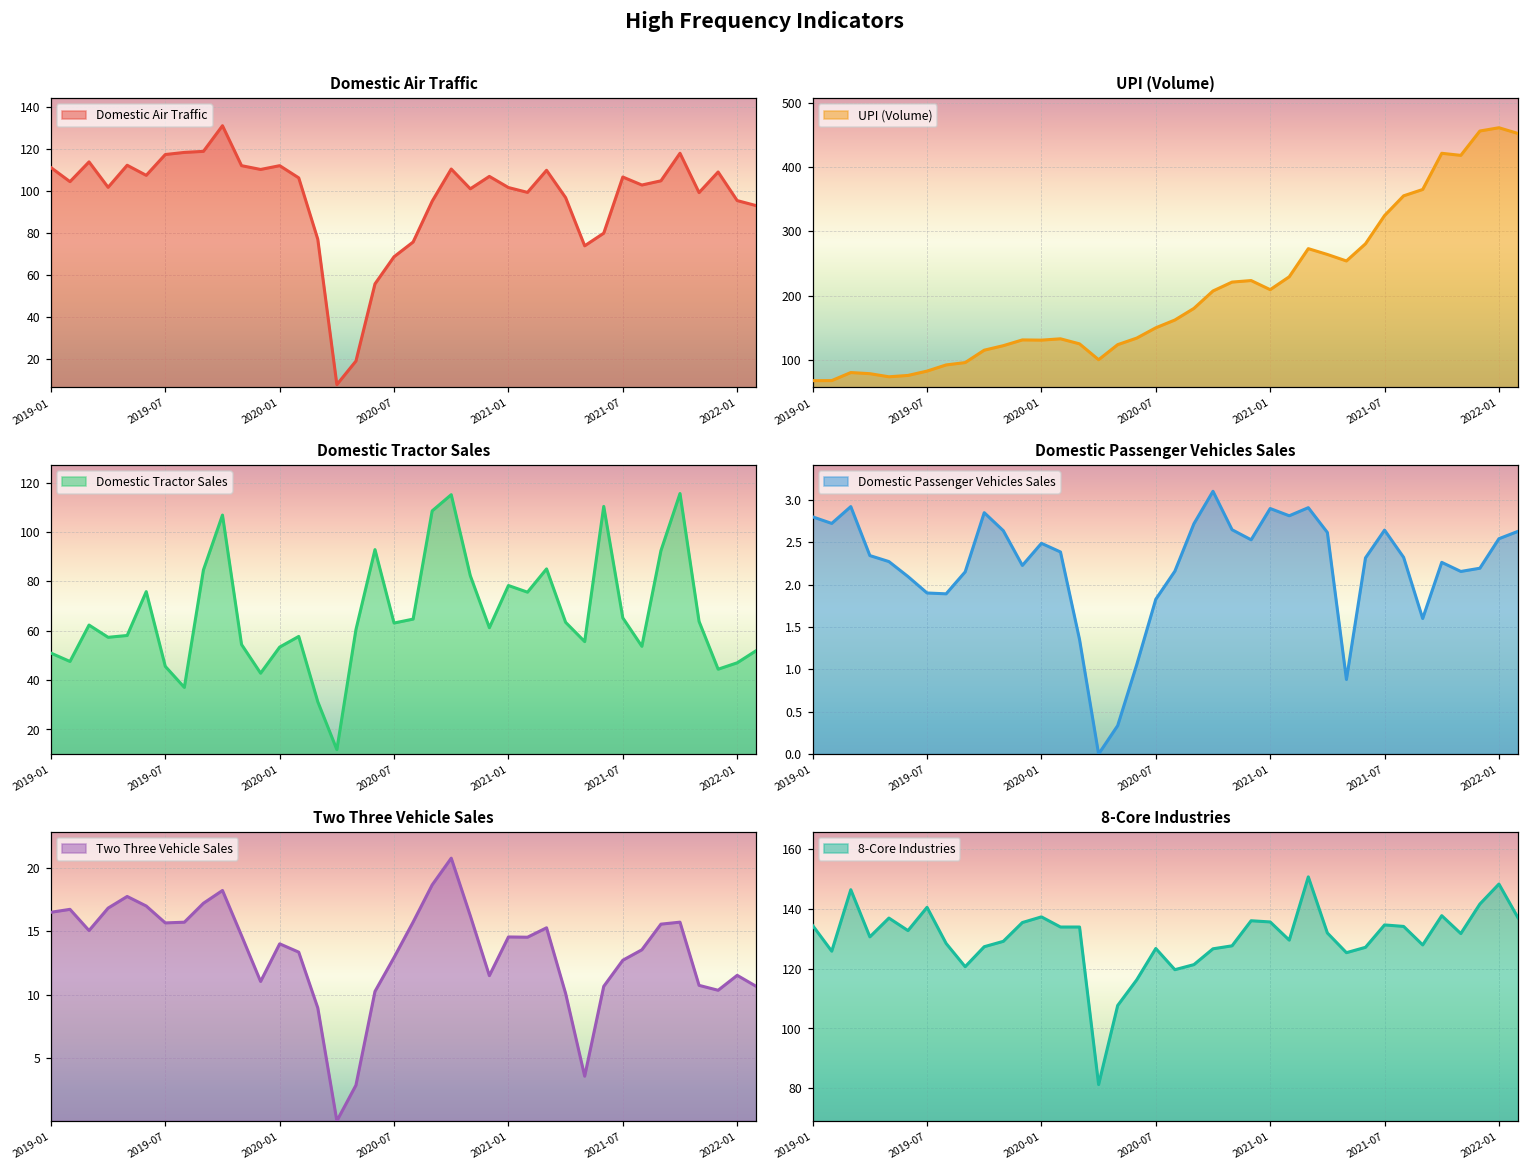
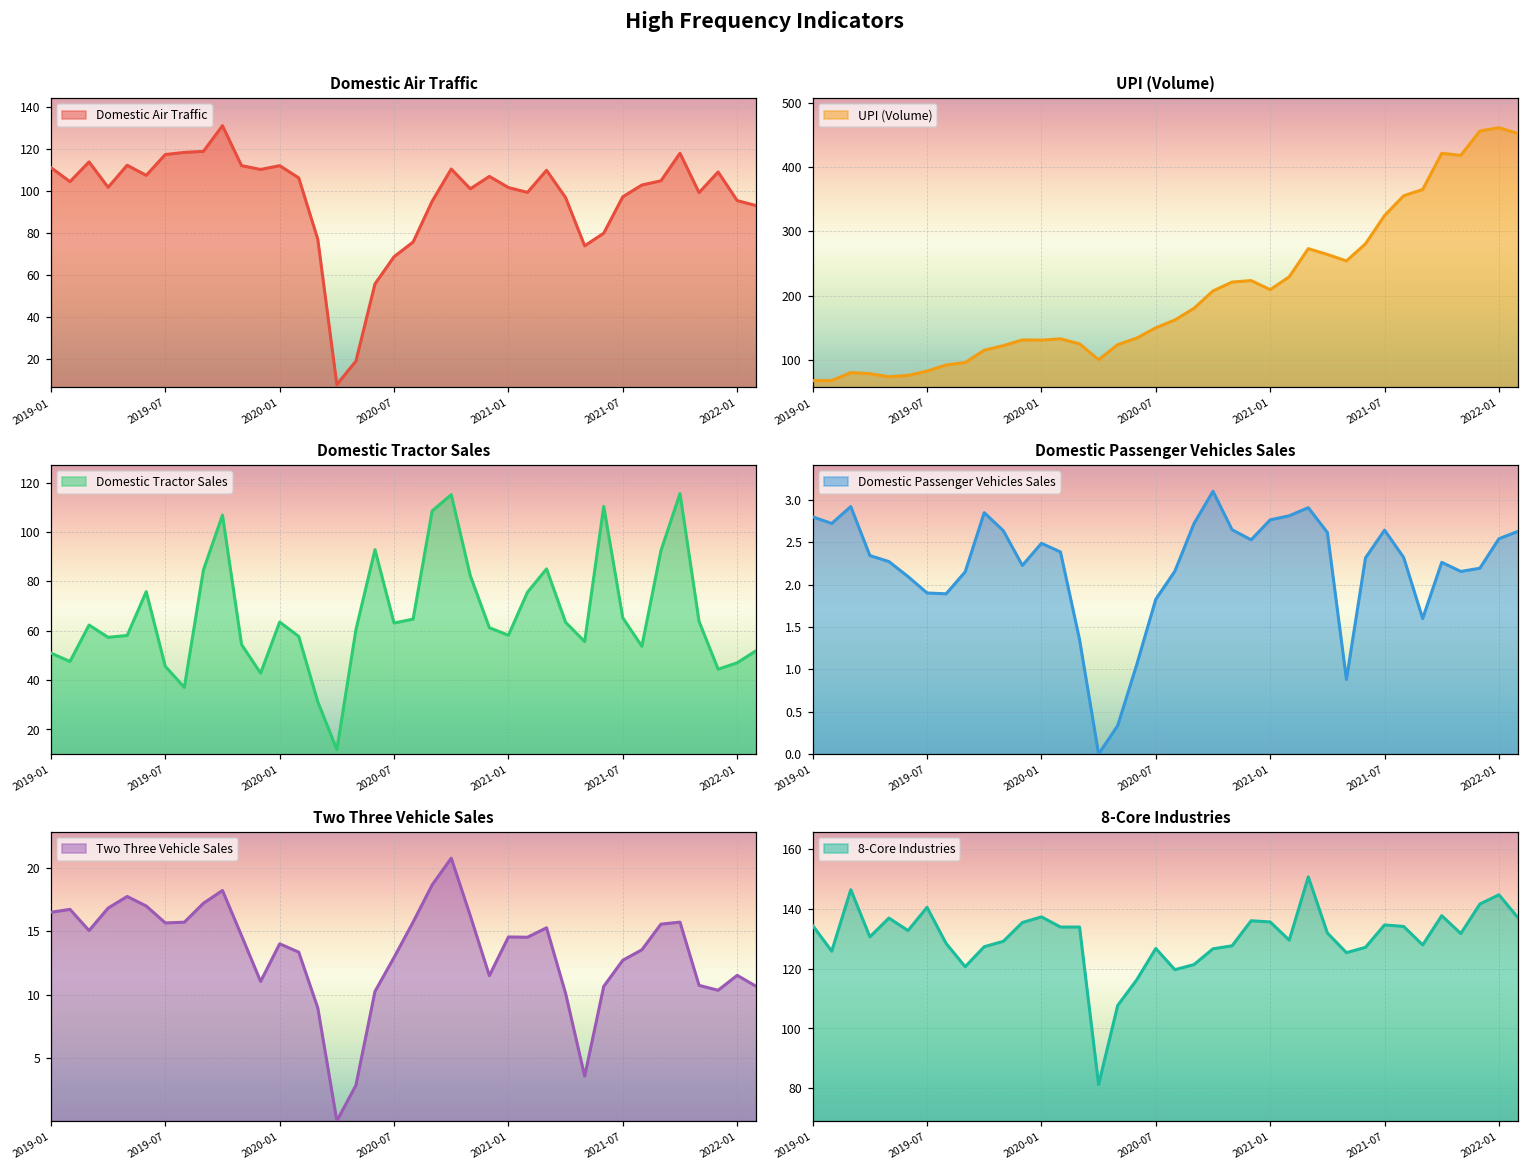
Domestic Air Traffic, 2021-07: 107 -> 97
Domestic Tractor Sales, 2020-01: 53 -> 64
Domestic Tractor Sales, 2021-01: 78 -> 58
Domestic Passenger Vehicles Sales, 2021-01: 2.9 -> 2.8
8-Core Industries, 2022-01: 148 -> 145
